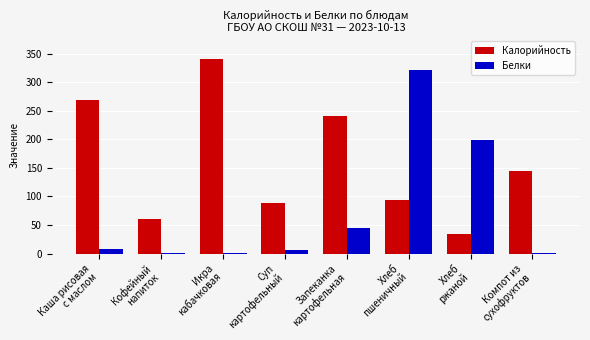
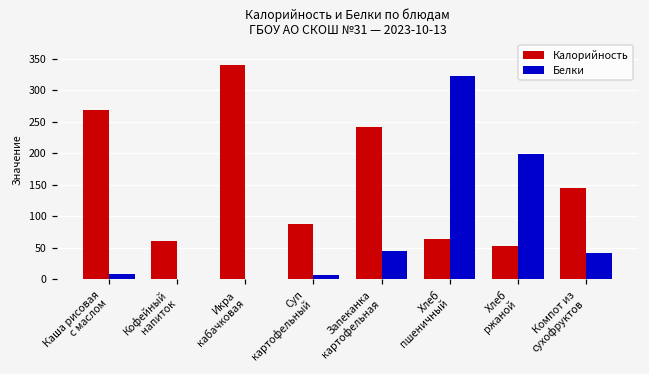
Калорийность, Хлеб пшеничный: 90 -> 60
Калорийность, Хлеб ржаной: 40 -> 50
Белки, Компот из сухофруктов: 0 -> 40
